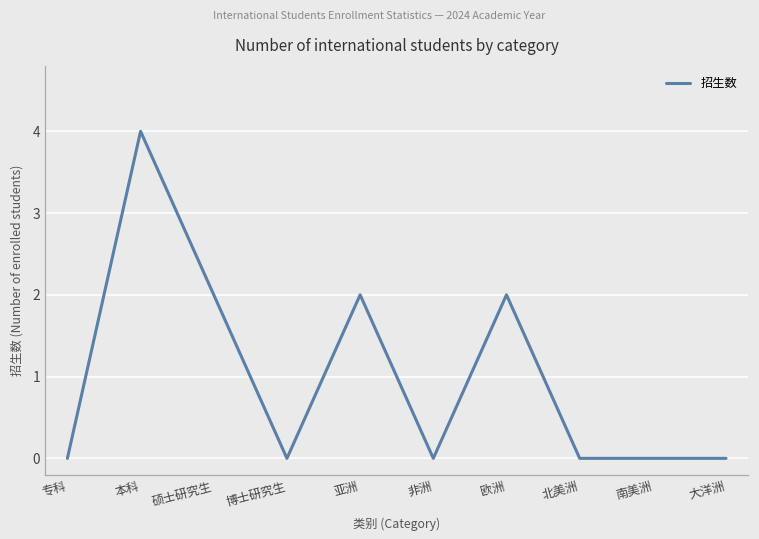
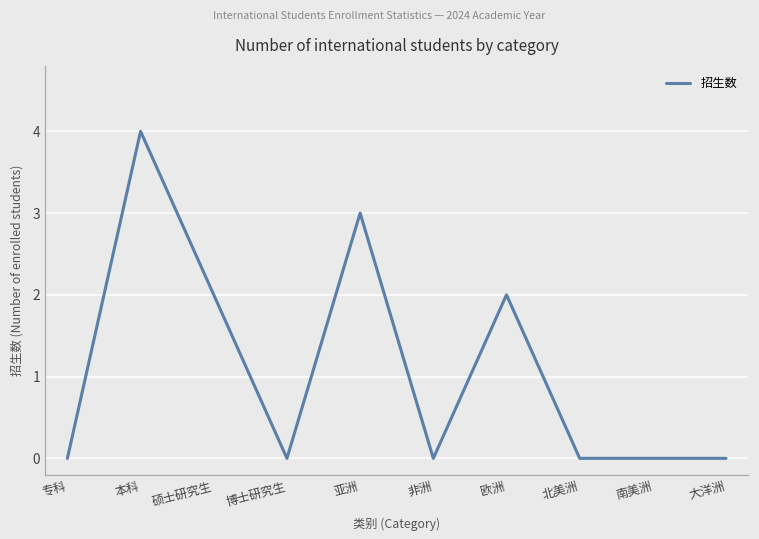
亚洲: 2 -> 3
